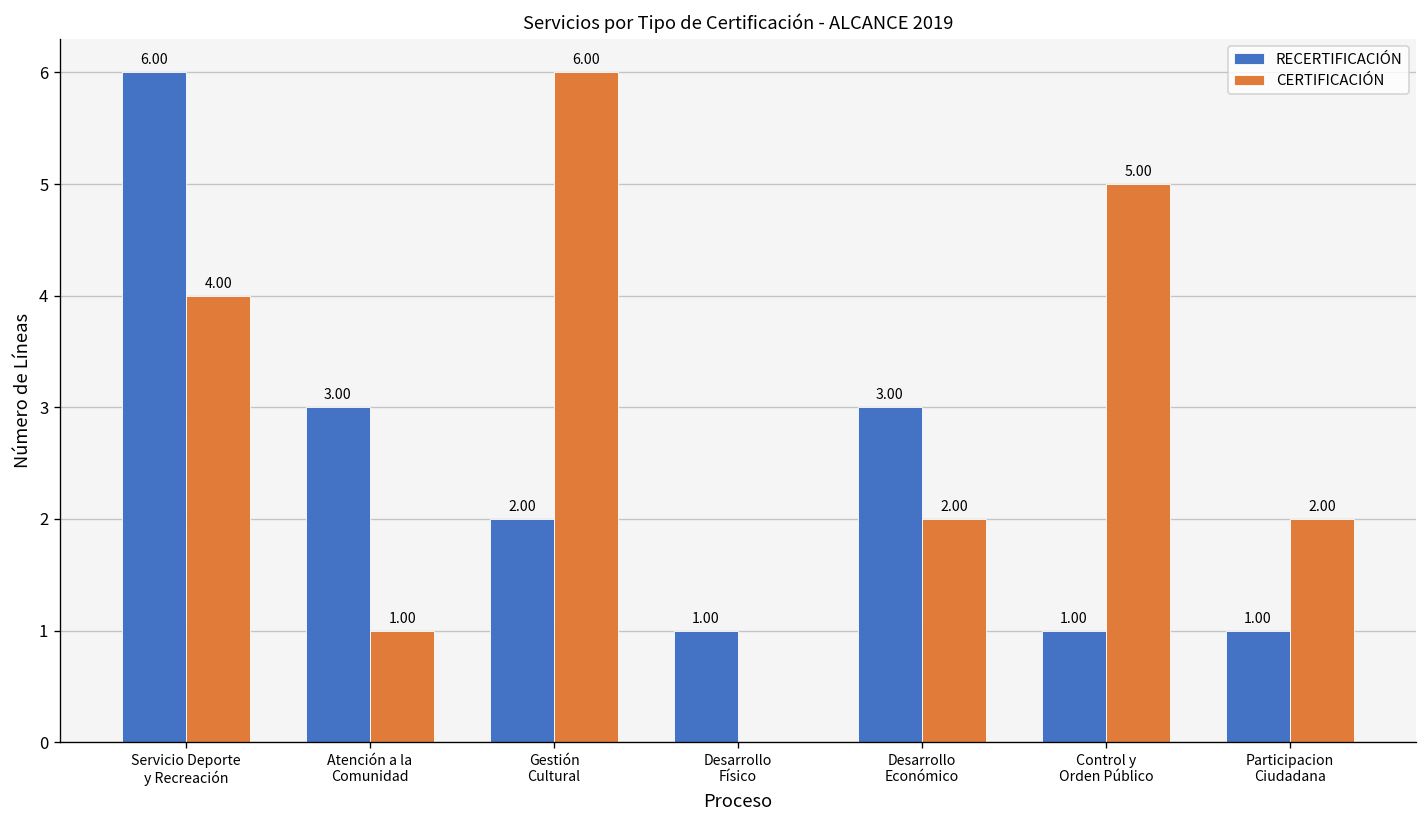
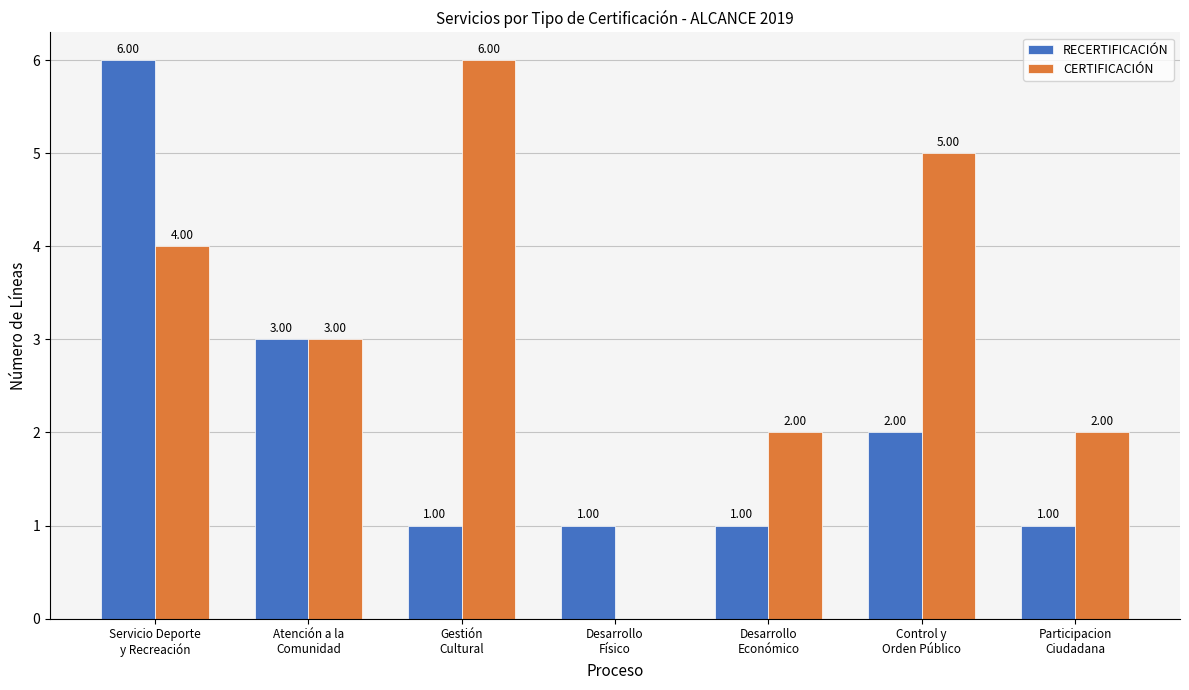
CERTIFICACIÓN, Atención a la Comunidad: 1.00 -> 3.00
RECERTIFICACIÓN, Gestión Cultural: 2.00 -> 1.00
RECERTIFICACIÓN, Desarrollo Económico: 3.00 -> 1.00
RECERTIFICACIÓN, Control y Orden Público: 1.00 -> 2.00
